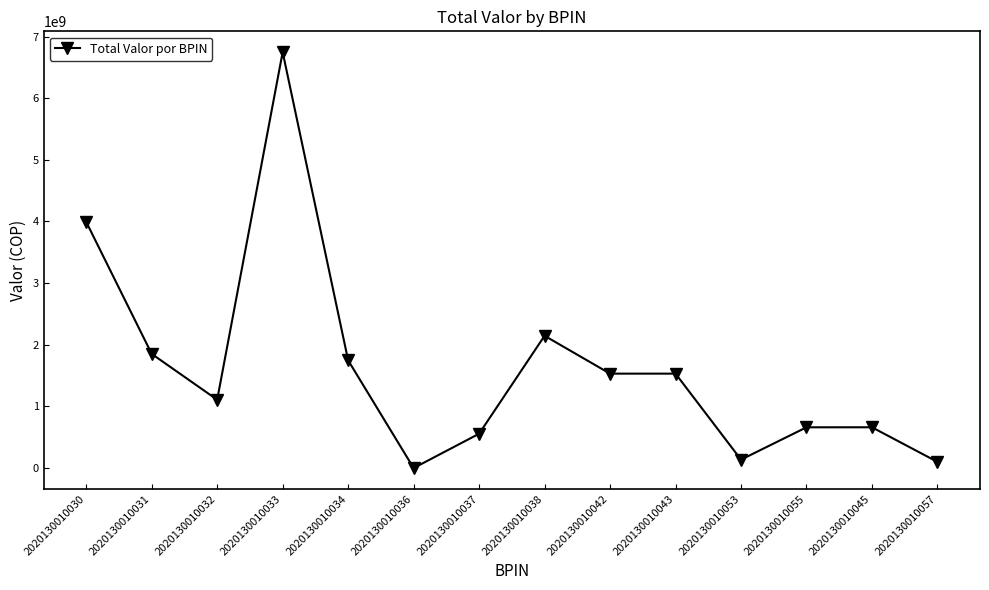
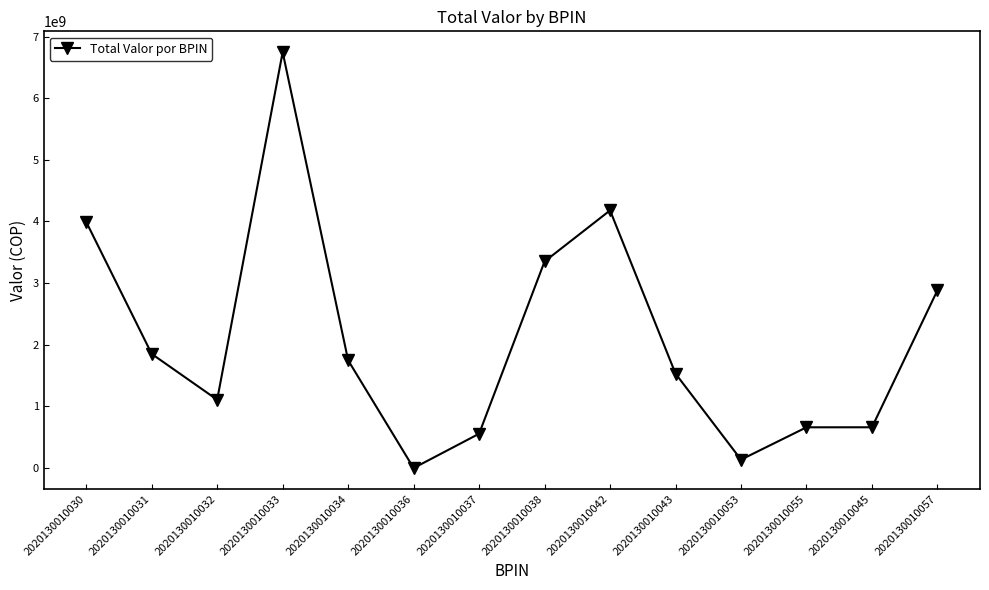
2020130010038: 2100000000 -> 3400000000
2020130010042: 1500000000 -> 4200000000
2020130010057: 100000000 -> 2900000000
